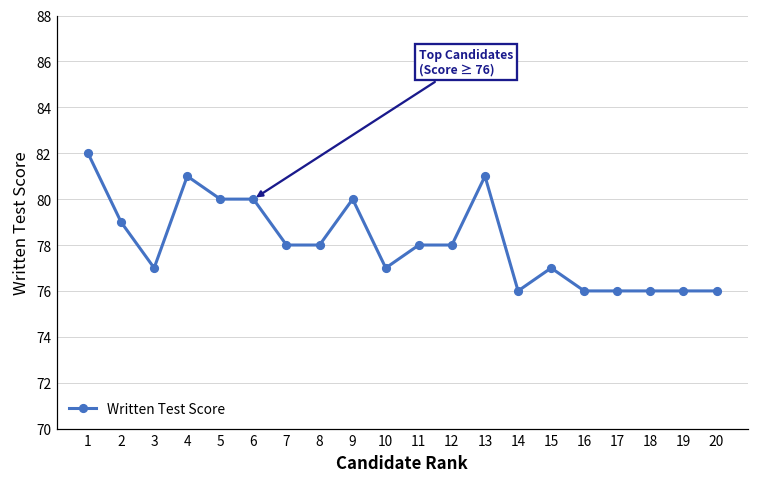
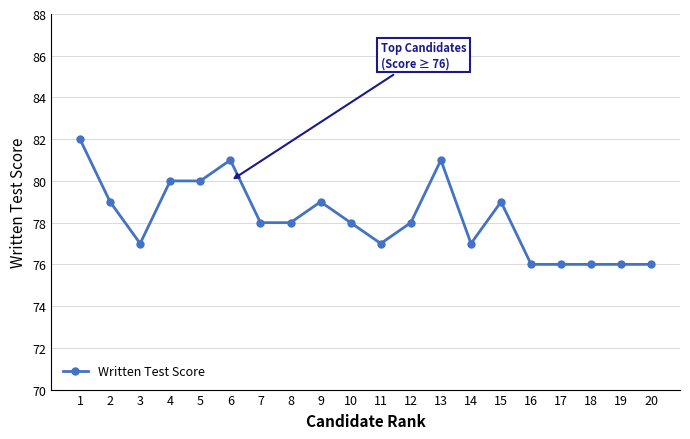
4: 81 -> 80
6: 80 -> 81
9: 80 -> 79
10: 77 -> 78
11: 78 -> 77
14: 76 -> 77
15: 77 -> 79
